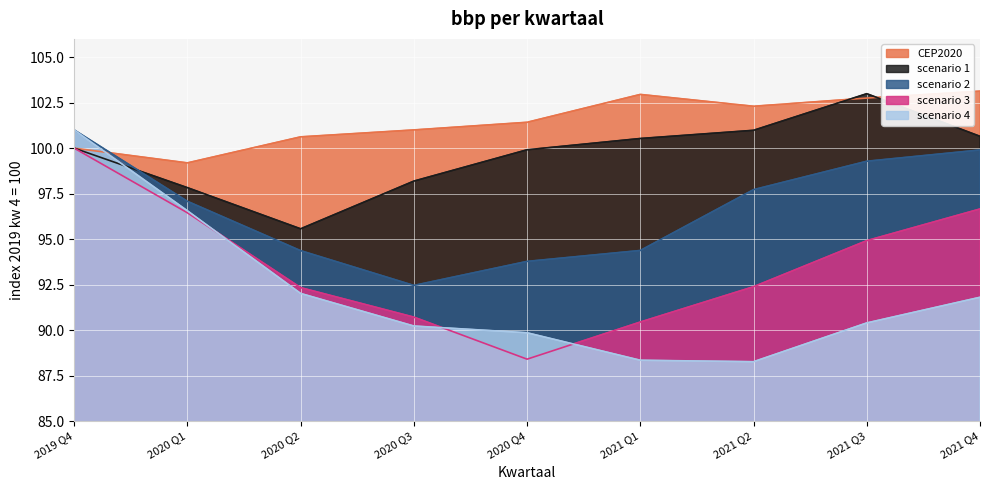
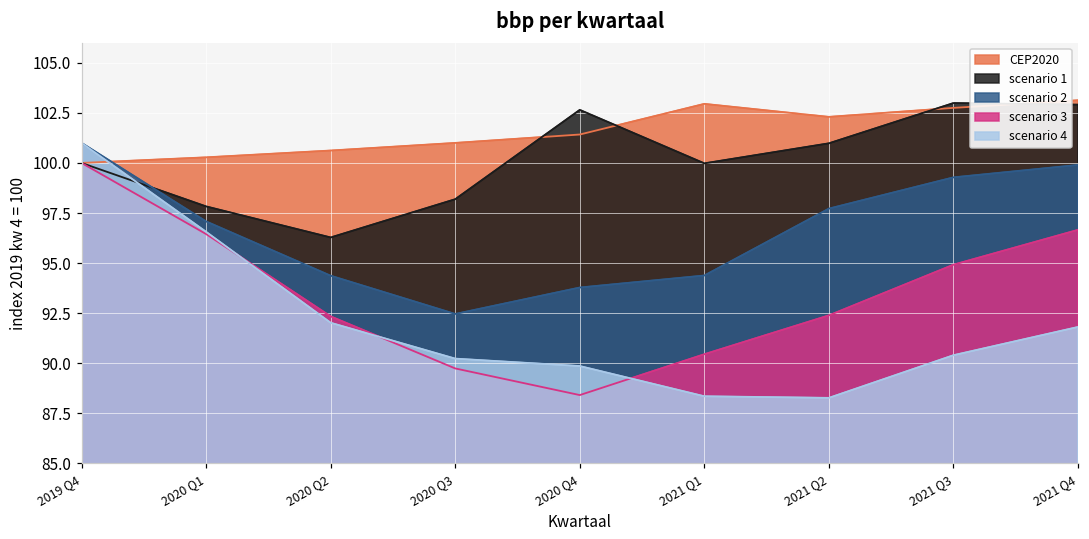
CEP2020, 2020 Q1: 99.2 -> 100.3
scenario 1, 2020 Q2: 95.6 -> 96.3
scenario 3, 2020 Q3: 90.7 -> 89.7
scenario 1, 2020 Q4: 99.9 -> 102.7
scenario 1, 2021 Q1: 100.5 -> 100.0
scenario 1, 2021 Q4: 100.7 -> 102.9
